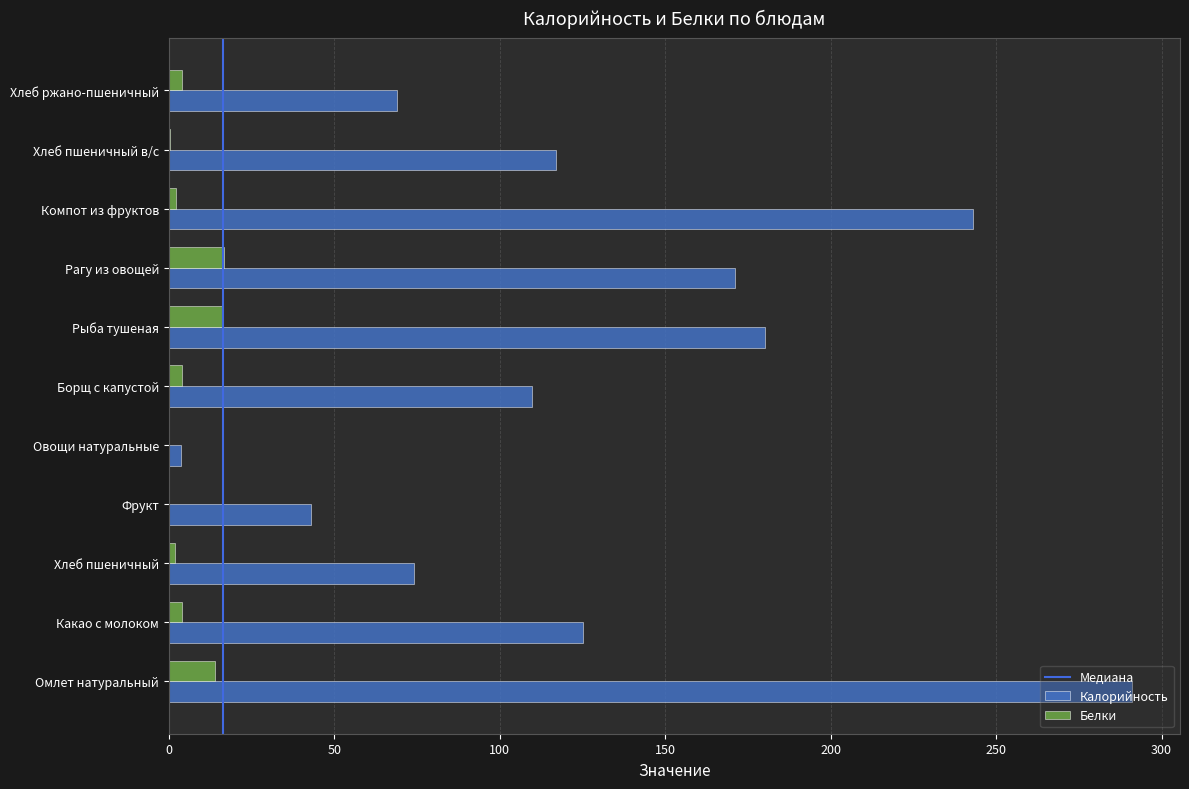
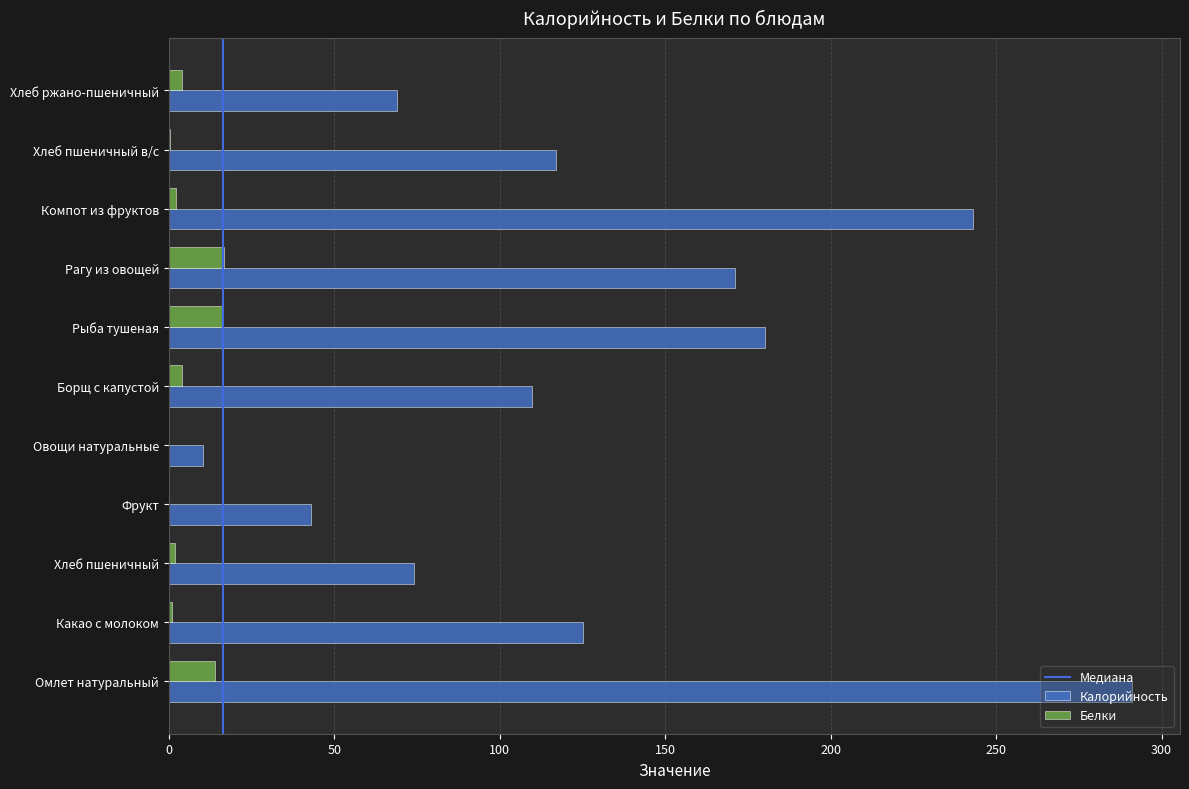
Калорийность, Овощи натуральные: 4 -> 10
Белки, Какао с молоком: 4 -> 1
